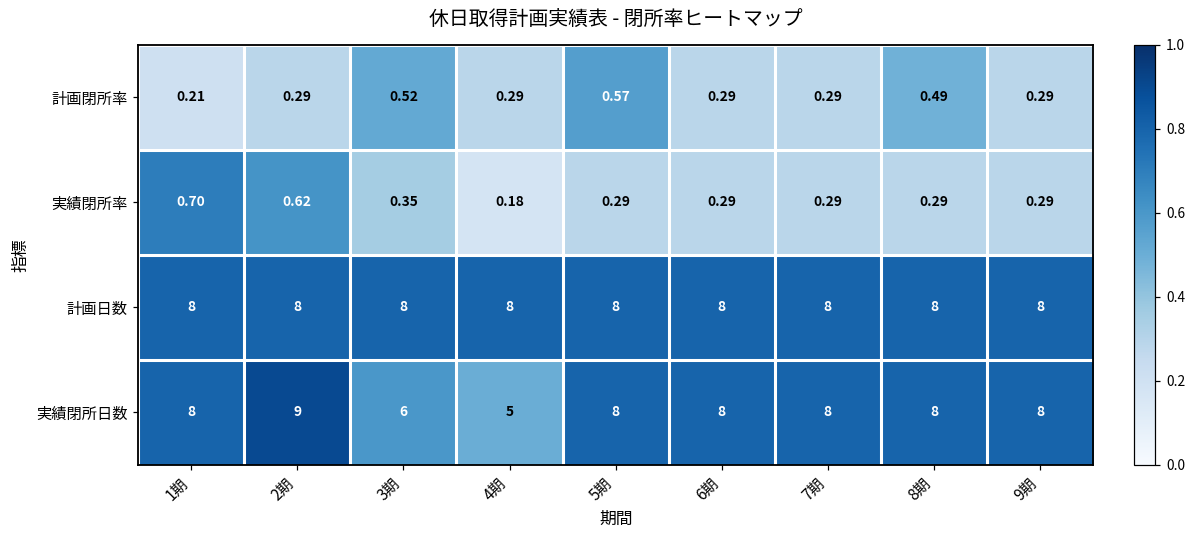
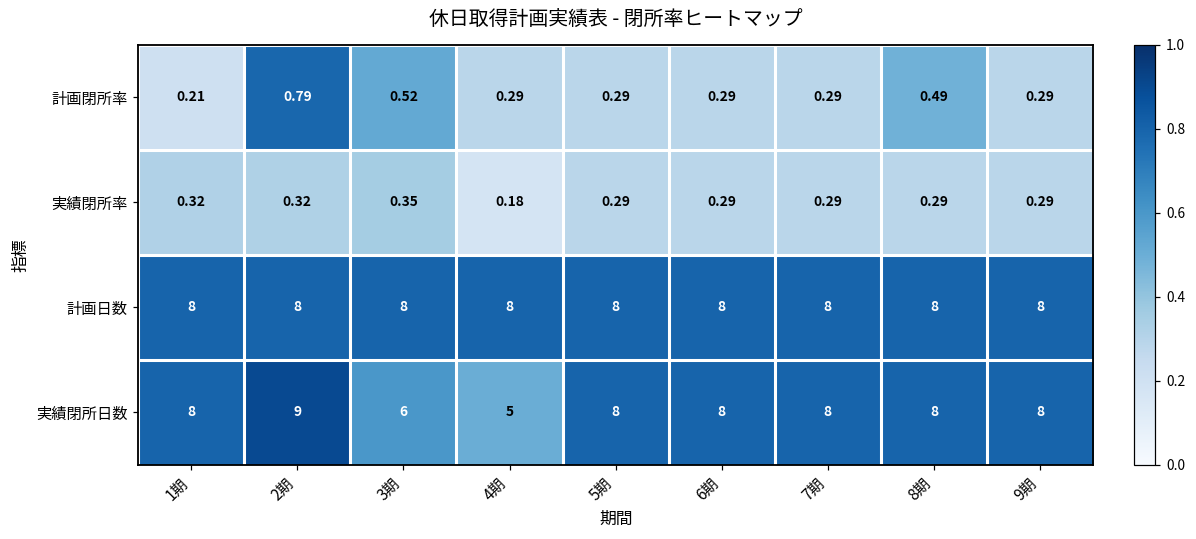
計画閉所率, 2期: 0.29 -> 0.79
計画閉所率, 5期: 0.57 -> 0.29
実績閉所率, 1期: 0.70 -> 0.32
実績閉所率, 2期: 0.62 -> 0.32
